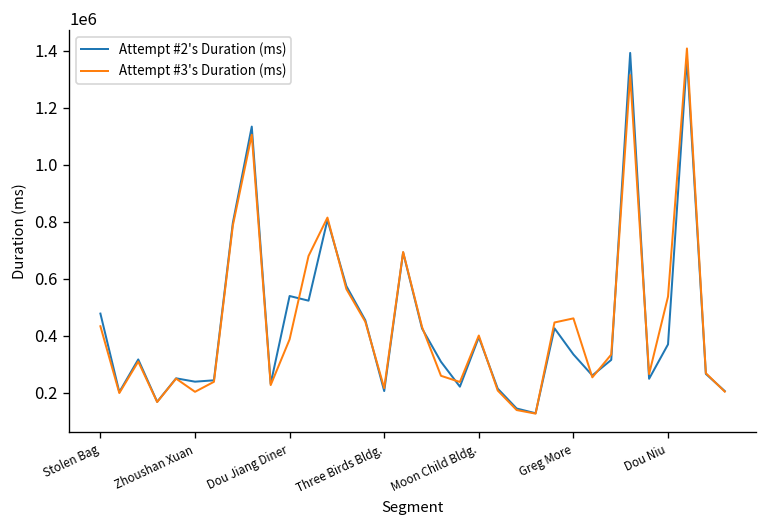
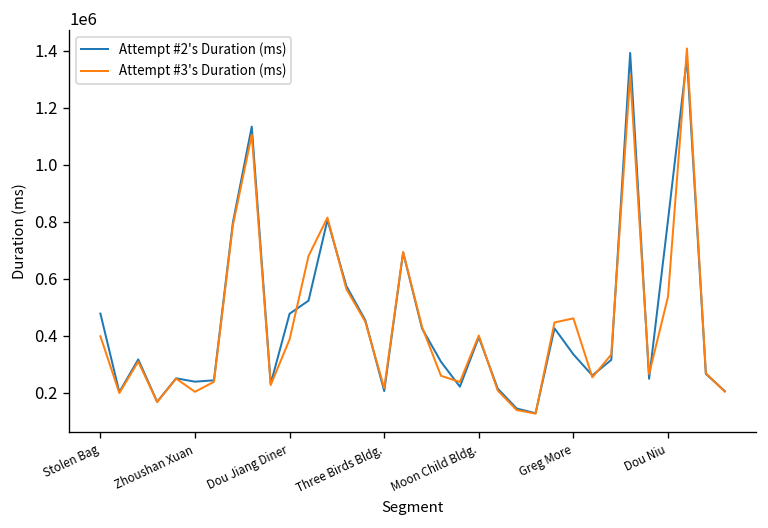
Attempt #3's Duration (ms), Stolen Bag: 430000 -> 400000
Attempt #2's Duration (ms), Dou Jiang Diner: 540000 -> 480000
Attempt #2's Duration (ms), Dou Niu: 370000 -> 810000
